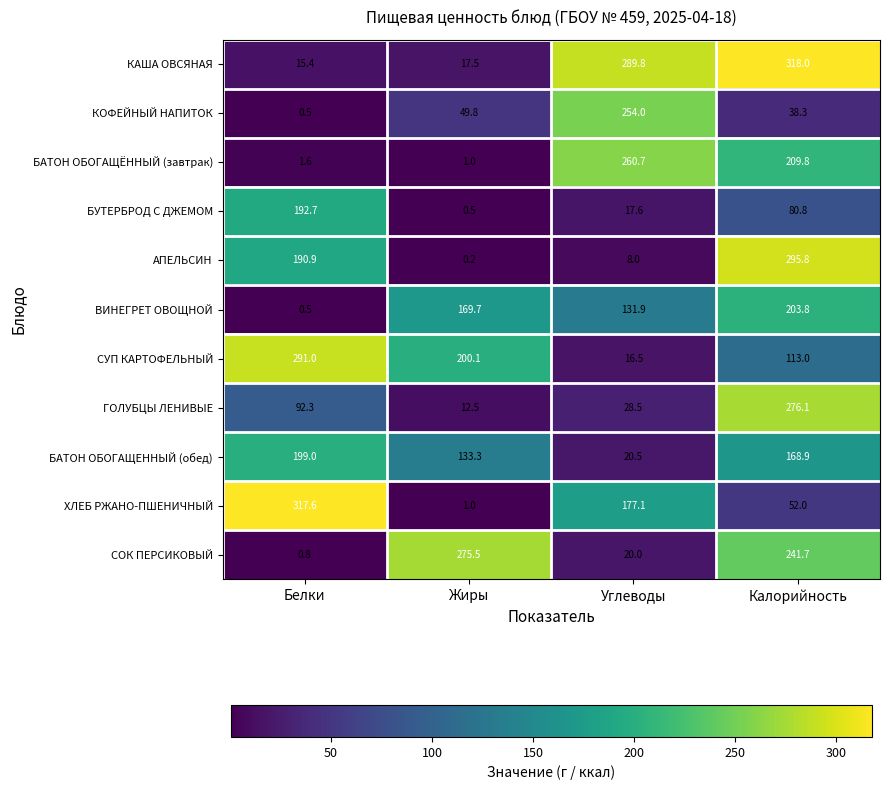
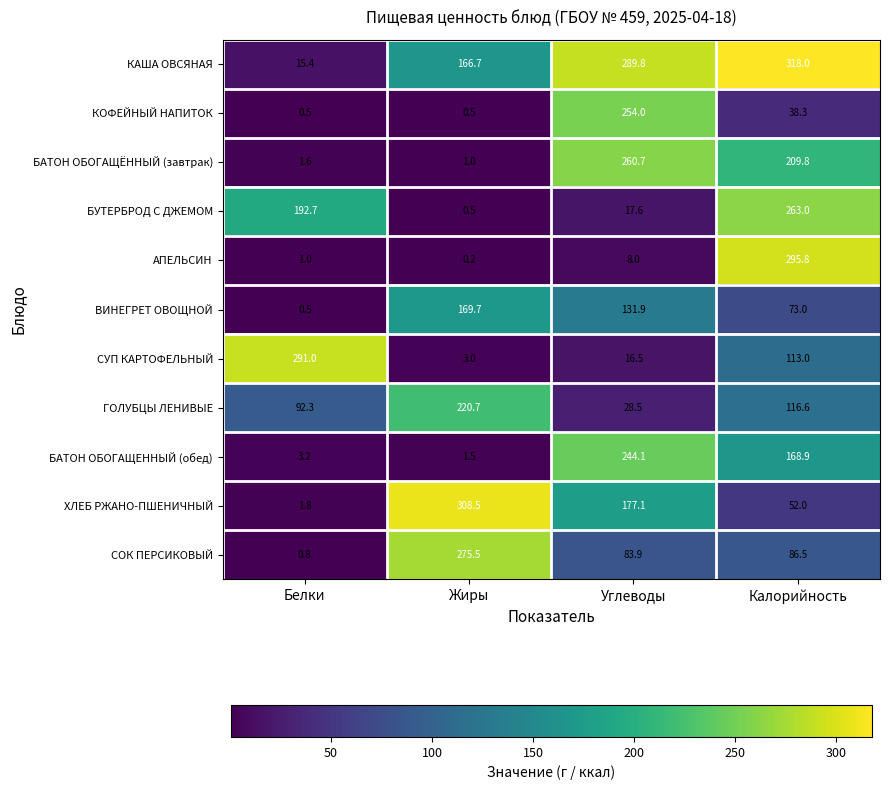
КАША ОВСЯНАЯ, Жиры: 17.5 -> 166.7
КОФЕЙНЫЙ НАПИТОК, Жиры: 49.8 -> 0.5
БУТЕРБРОД С ДЖЕМОМ, Калорийность: 80.8 -> 263.0
АПЕЛЬСИН, Белки: 190.9 -> 1.0
ВИНЕГРЕТ ОВОЩНОЙ, Калорийность: 203.8 -> 73.0
СУП КАРТОФЕЛЬНЫЙ, Жиры: 200.1 -> 3.0
ГОЛУБЦЫ ЛЕНИВЫЕ, Жиры: 12.5 -> 220.7
ГОЛУБЦЫ ЛЕНИВЫЕ, Калорийность: 276.1 -> 116.6
БАТОН ОБОГАЩЕННЫЙ (обед), Белки: 199.0 -> 3.2
БАТОН ОБОГАЩЕННЫЙ (обед), Жиры: 133.3 -> 1.5
БАТОН ОБОГАЩЕННЫЙ (обед), Углеводы: 20.5 -> 244.1
ХЛЕБ РЖАНО-ПШЕНИЧНЫЙ, Белки: 317.6 -> 1.8
ХЛЕБ РЖАНО-ПШЕНИЧНЫЙ, Жиры: 1.0 -> 308.5
СОК ПЕРСИКОВЫЙ, Углеводы: 20.0 -> 83.9
СОК ПЕРСИКОВЫЙ, Калорийность: 241.7 -> 86.5
